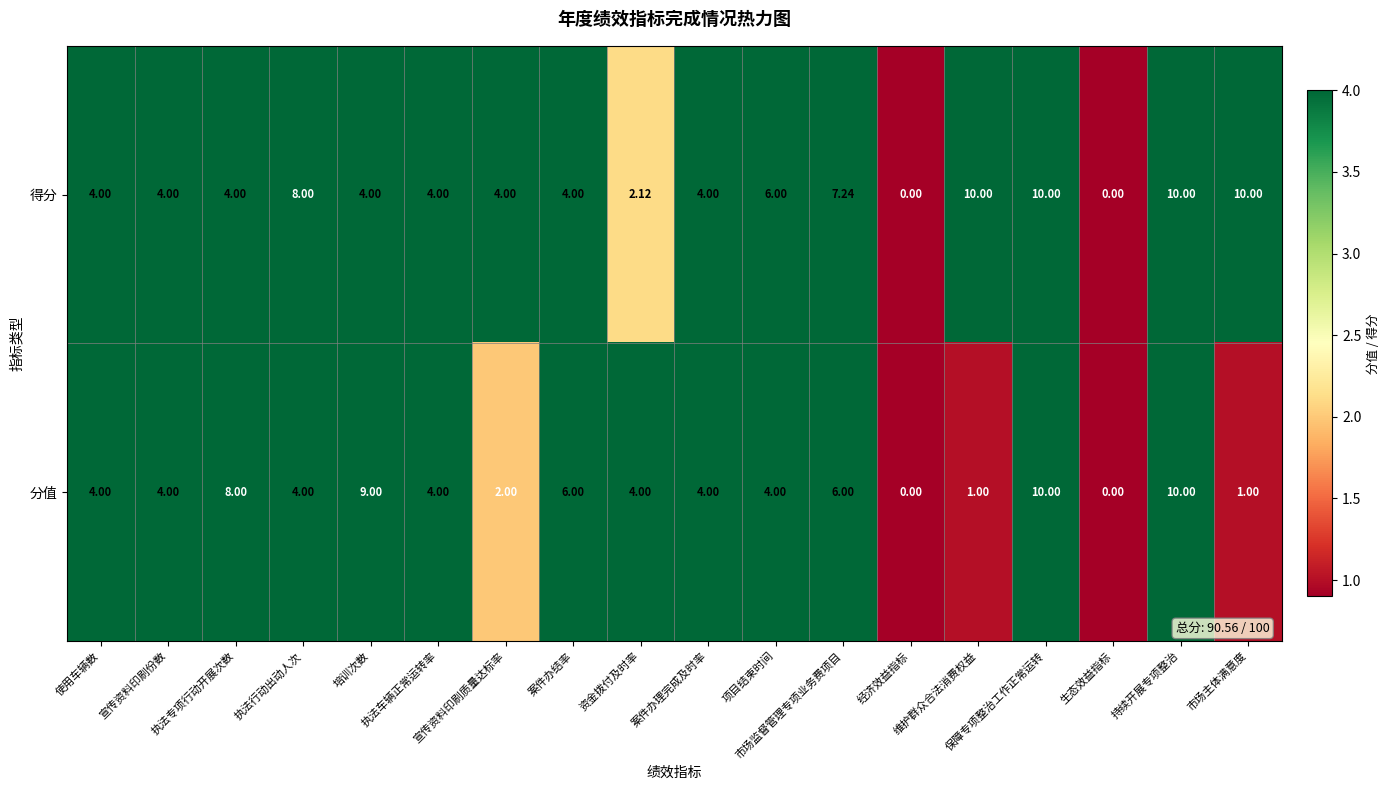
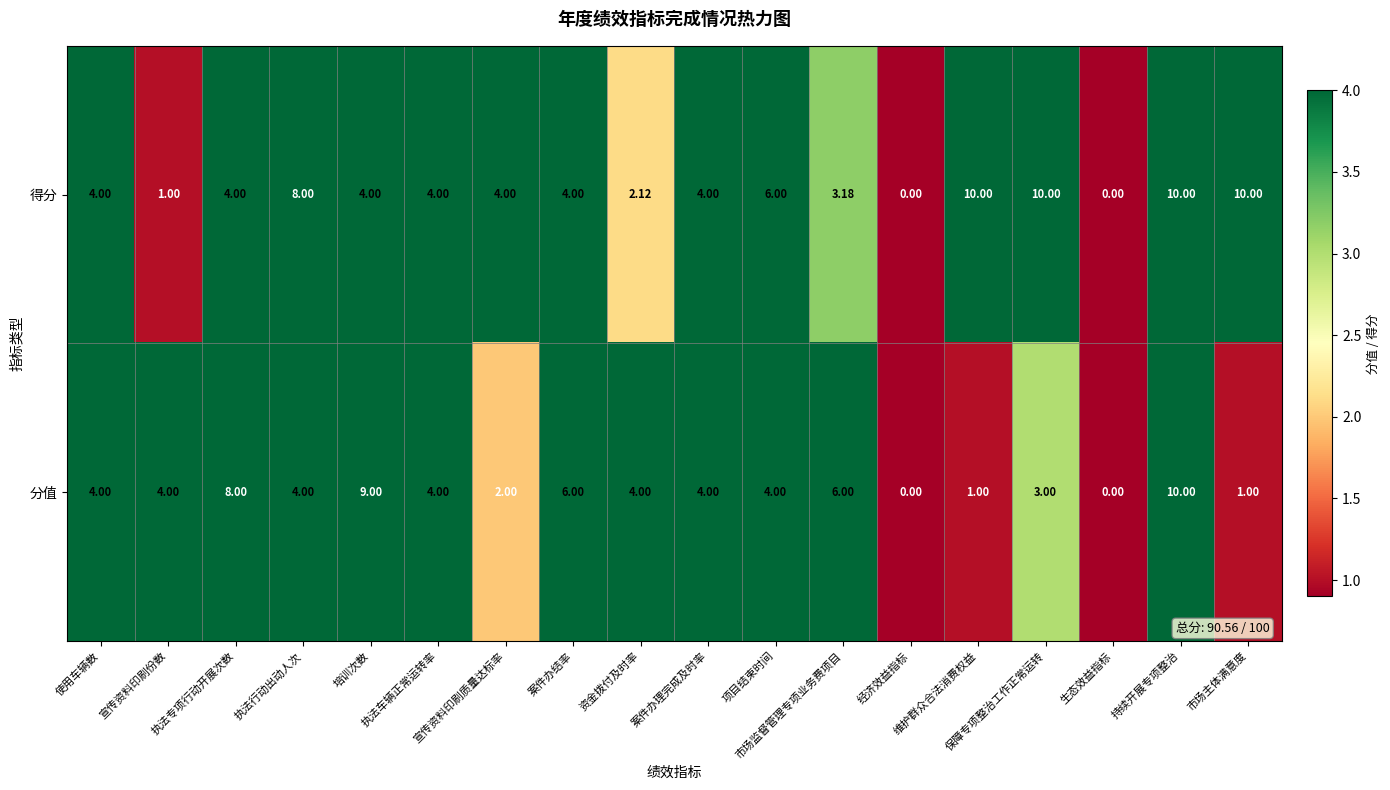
得分, 宣传资料印刷份数: 4.00 -> 1.00
得分, 市场监督管理专项业务费项目: 7.24 -> 3.18
分值, 保障专项整治工作正常运转: 10.00 -> 3.00
